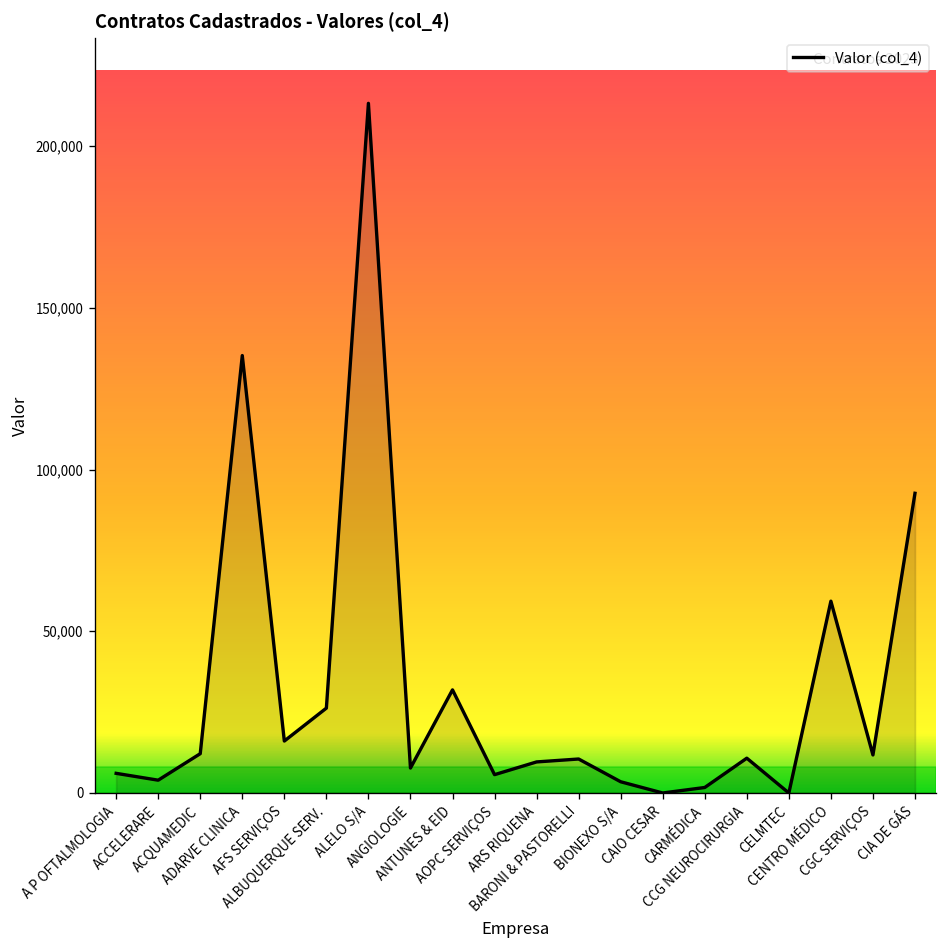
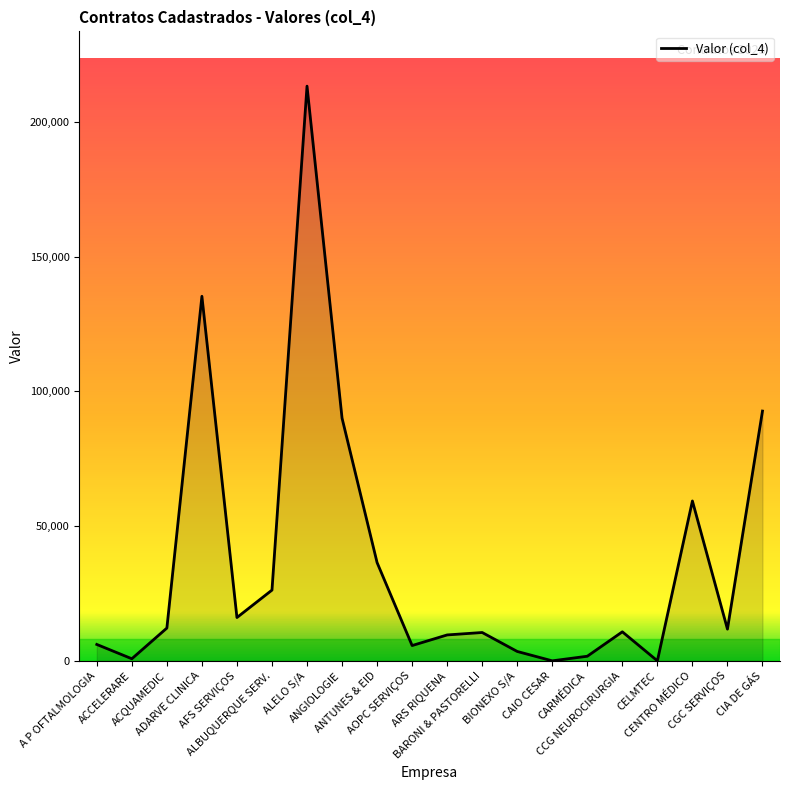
ACCELERARE: 4,000 -> 1,000
ANGIOLOGIE: 8,000 -> 90,000
ANTUNES & EID: 32,000 -> 36,000
